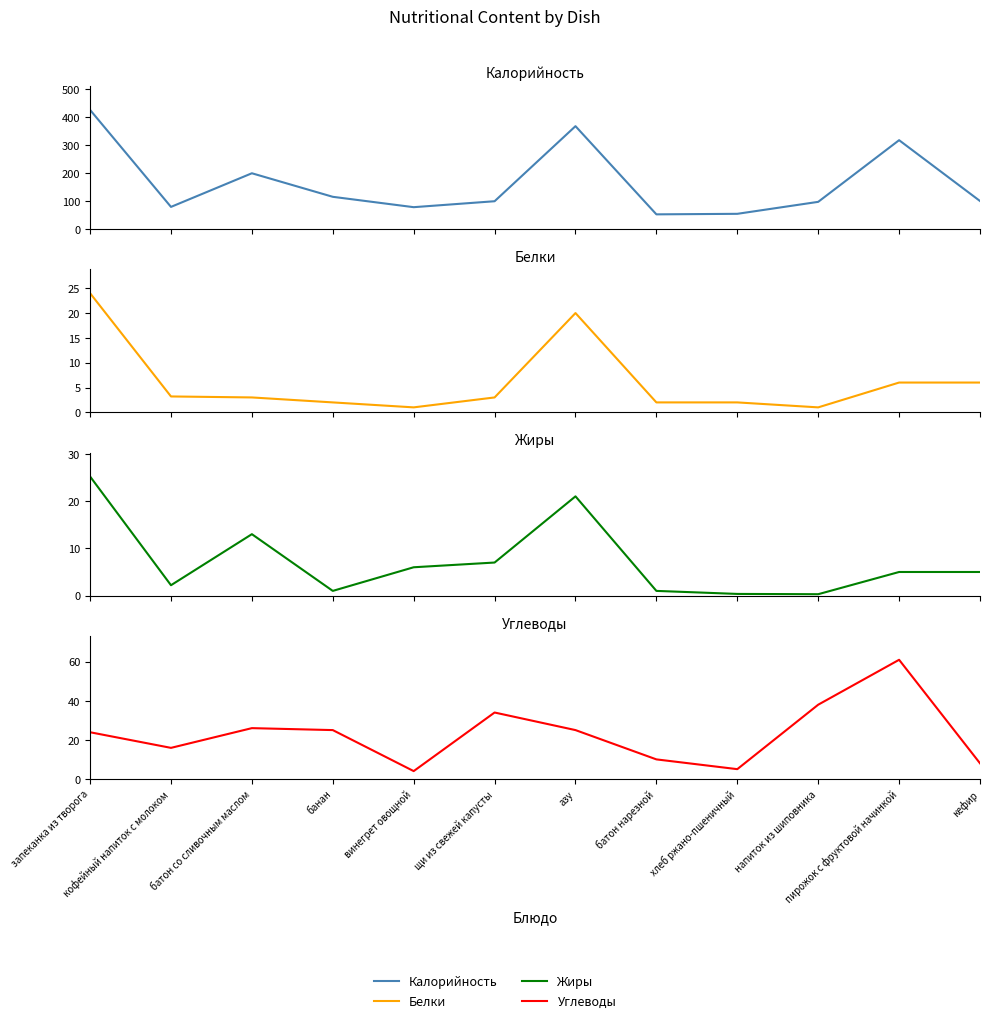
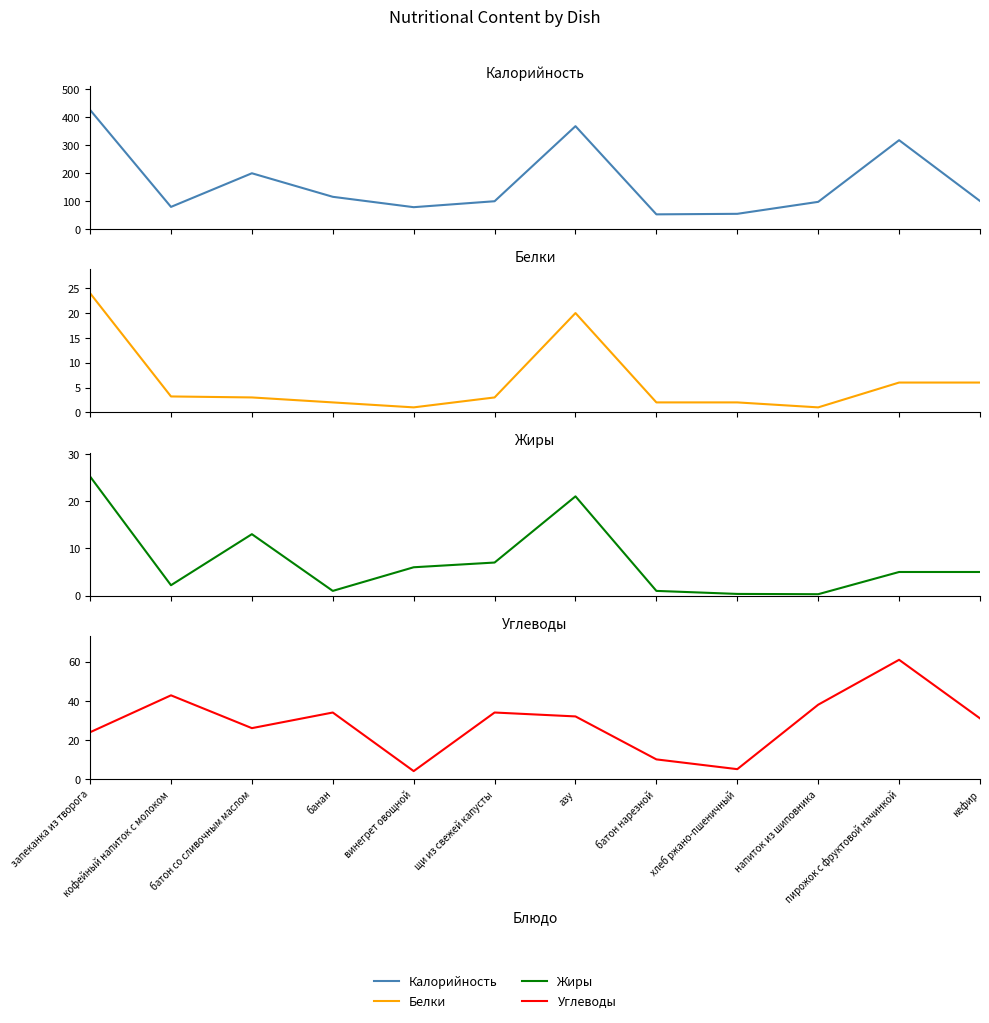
Углеводы, кофейный напиток с молоком: 16 -> 43
Углеводы, банан: 25 -> 34
Углеводы, азу: 25 -> 32
Углеводы, кефир: 8 -> 31
